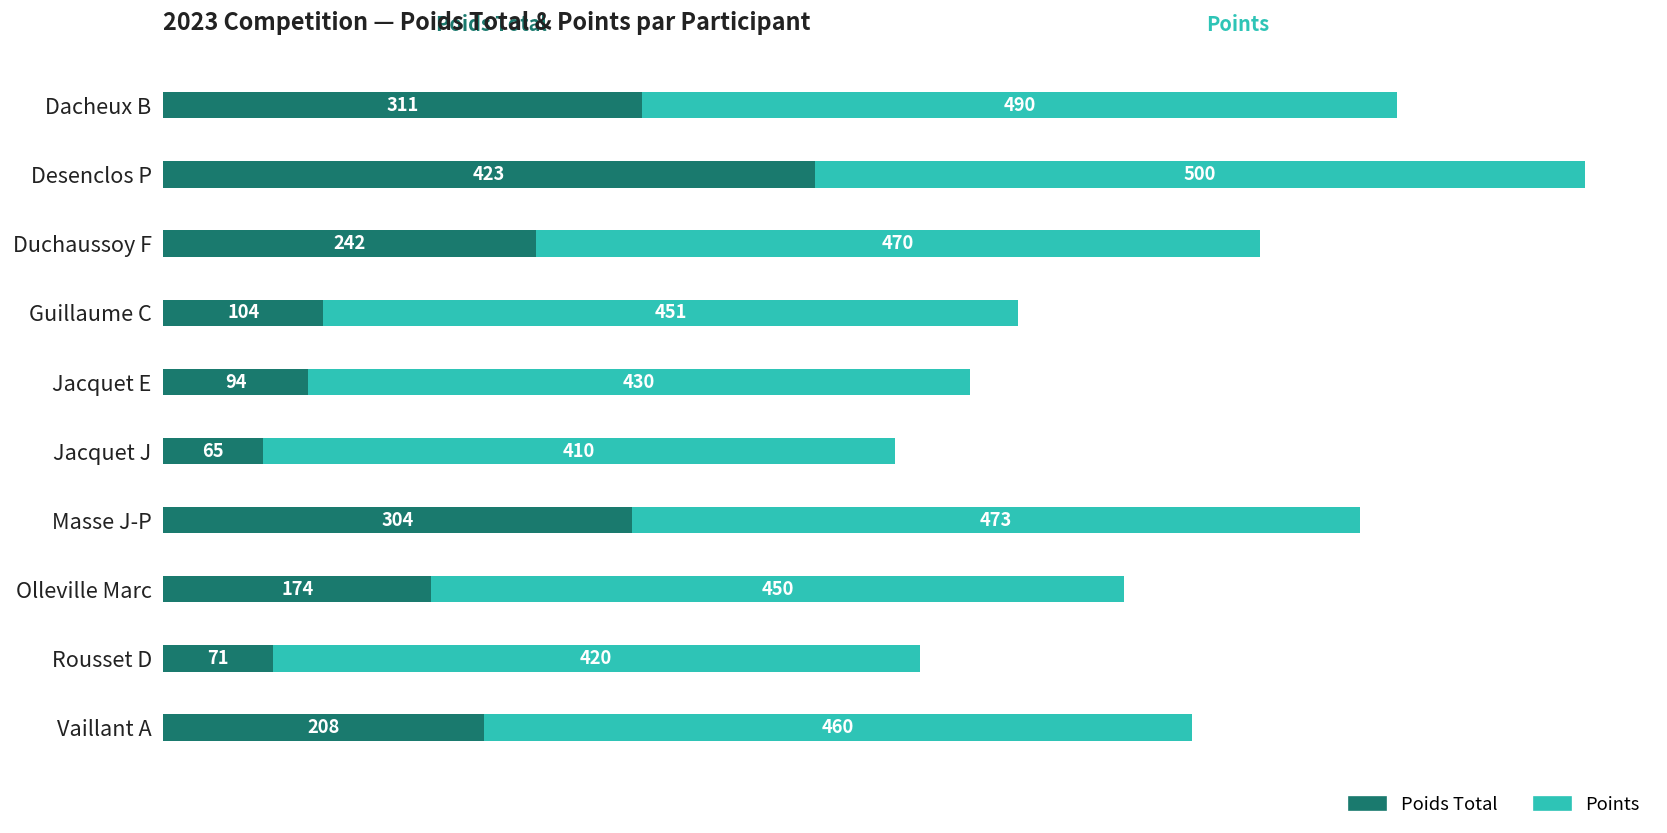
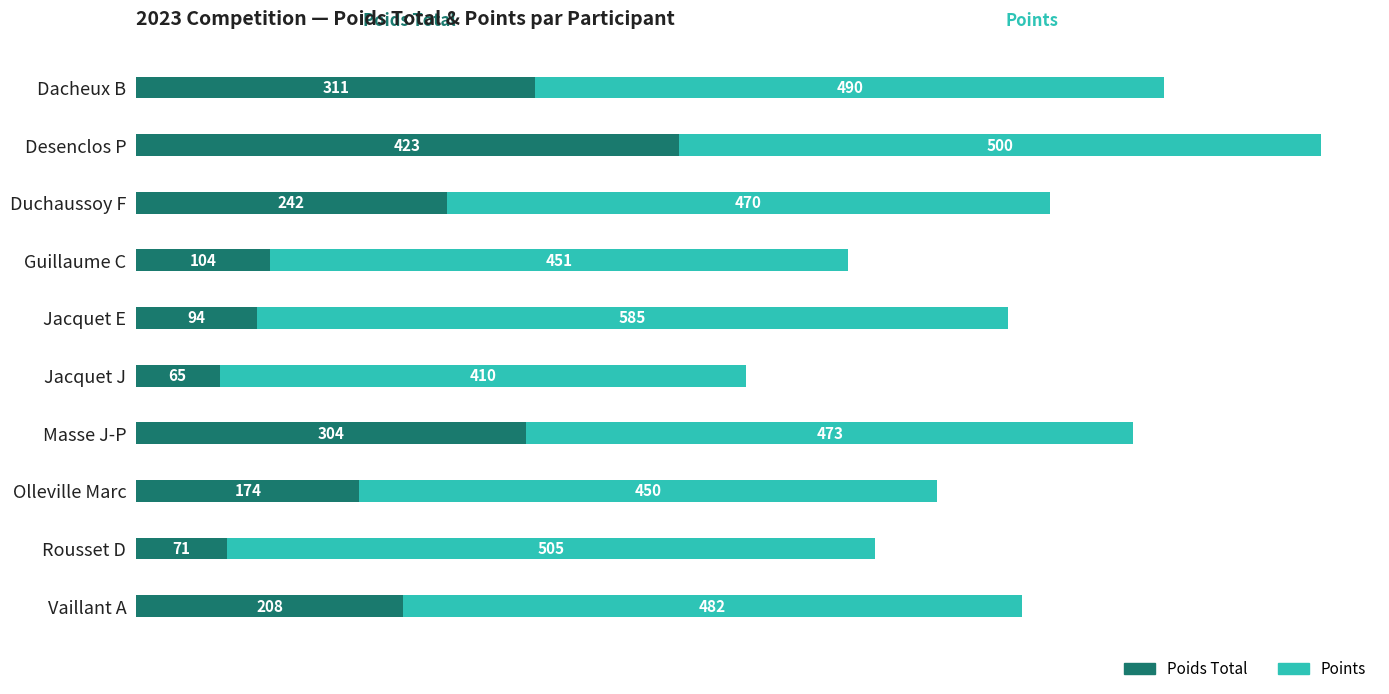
Points, Jacquet E: 430 -> 585
Points, Rousset D: 420 -> 505
Points, Vaillant A: 460 -> 482
